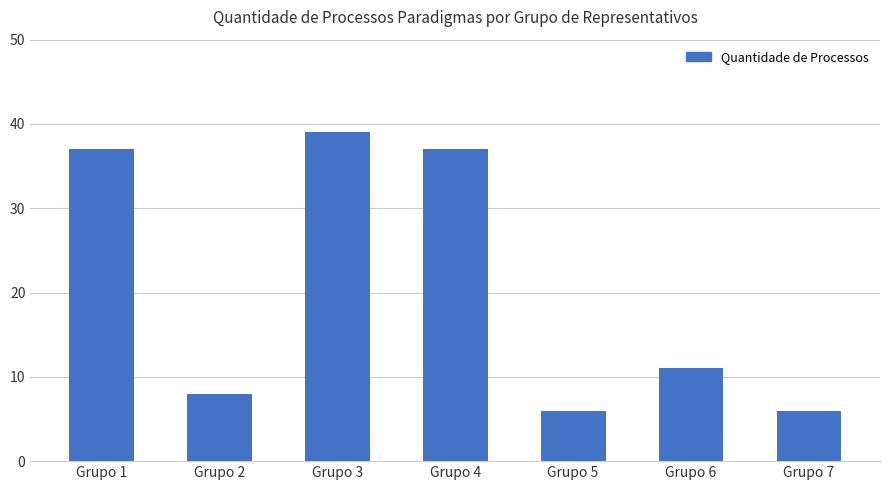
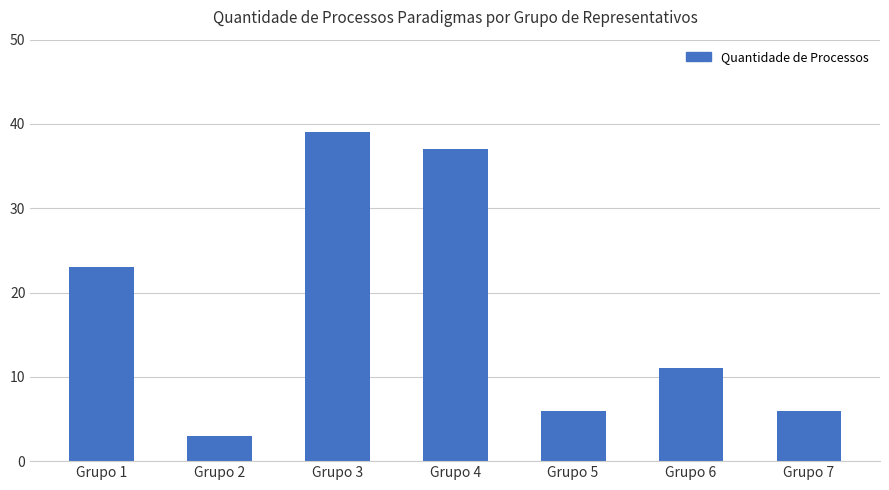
Grupo 1: 37 -> 23
Grupo 2: 8 -> 3
